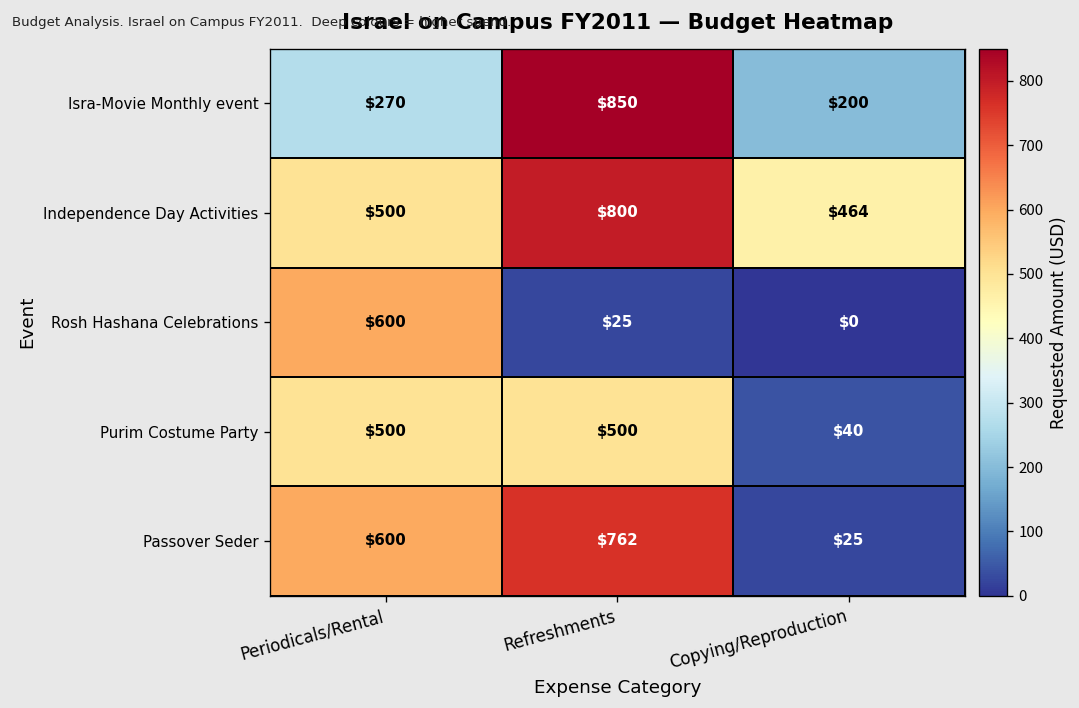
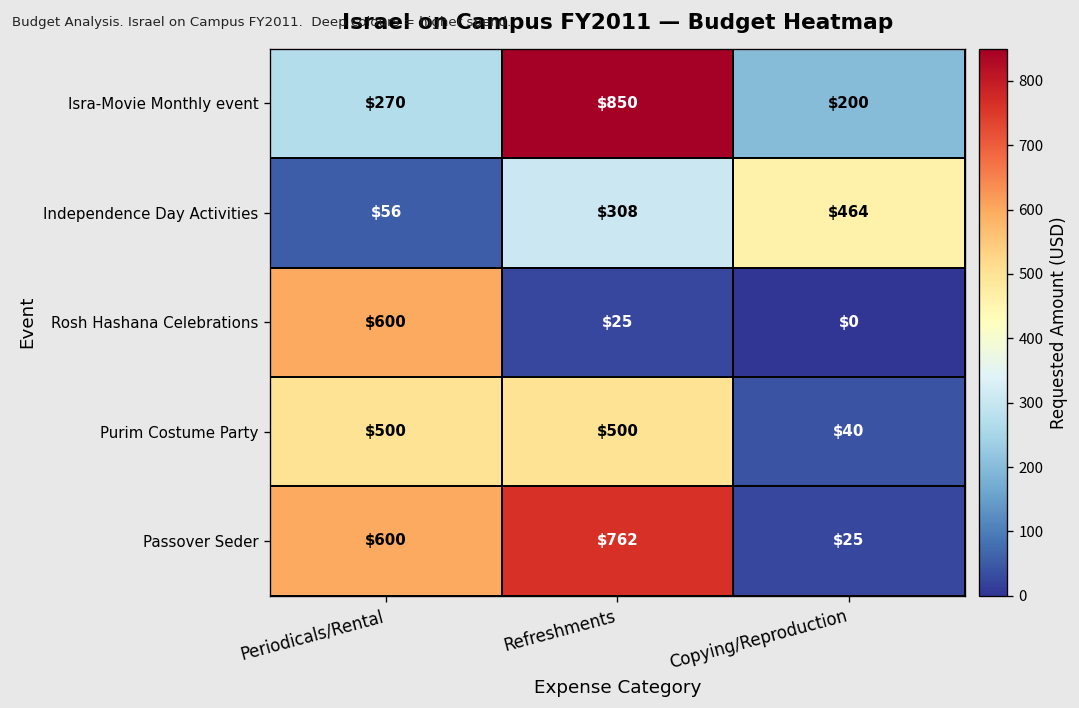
Independence Day Activities, Periodicals/Rental: $500 -> $56
Independence Day Activities, Refreshments: $800 -> $308
